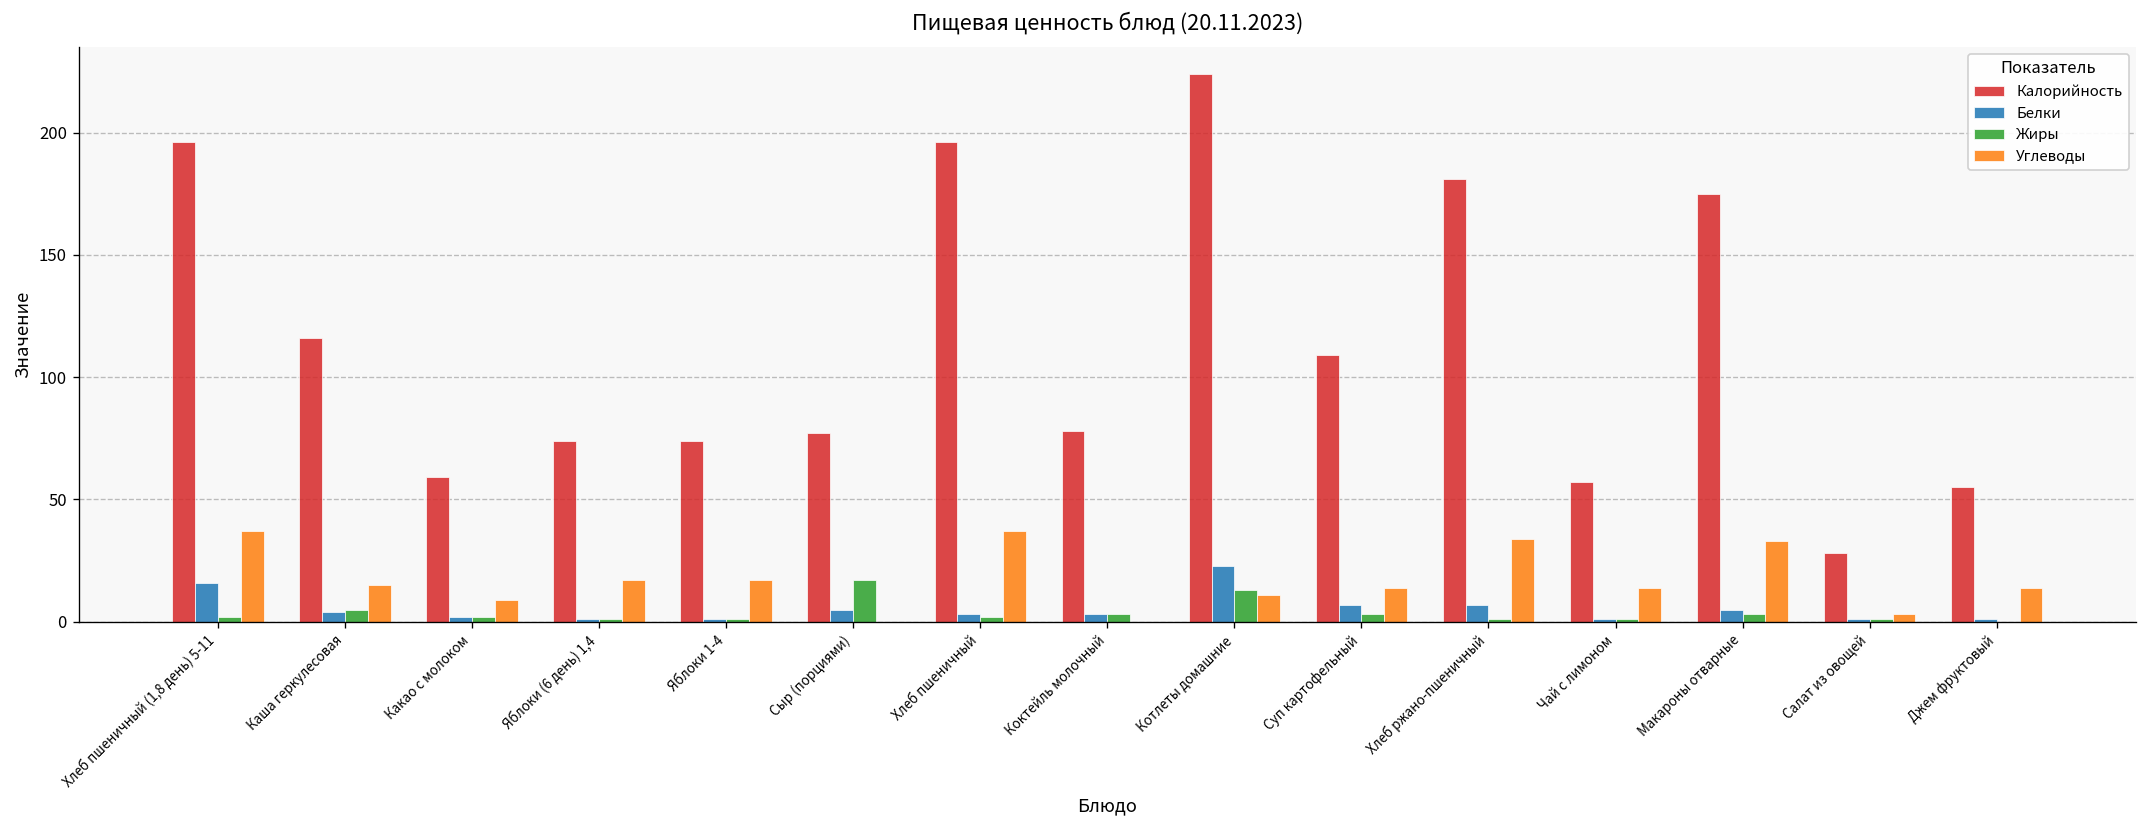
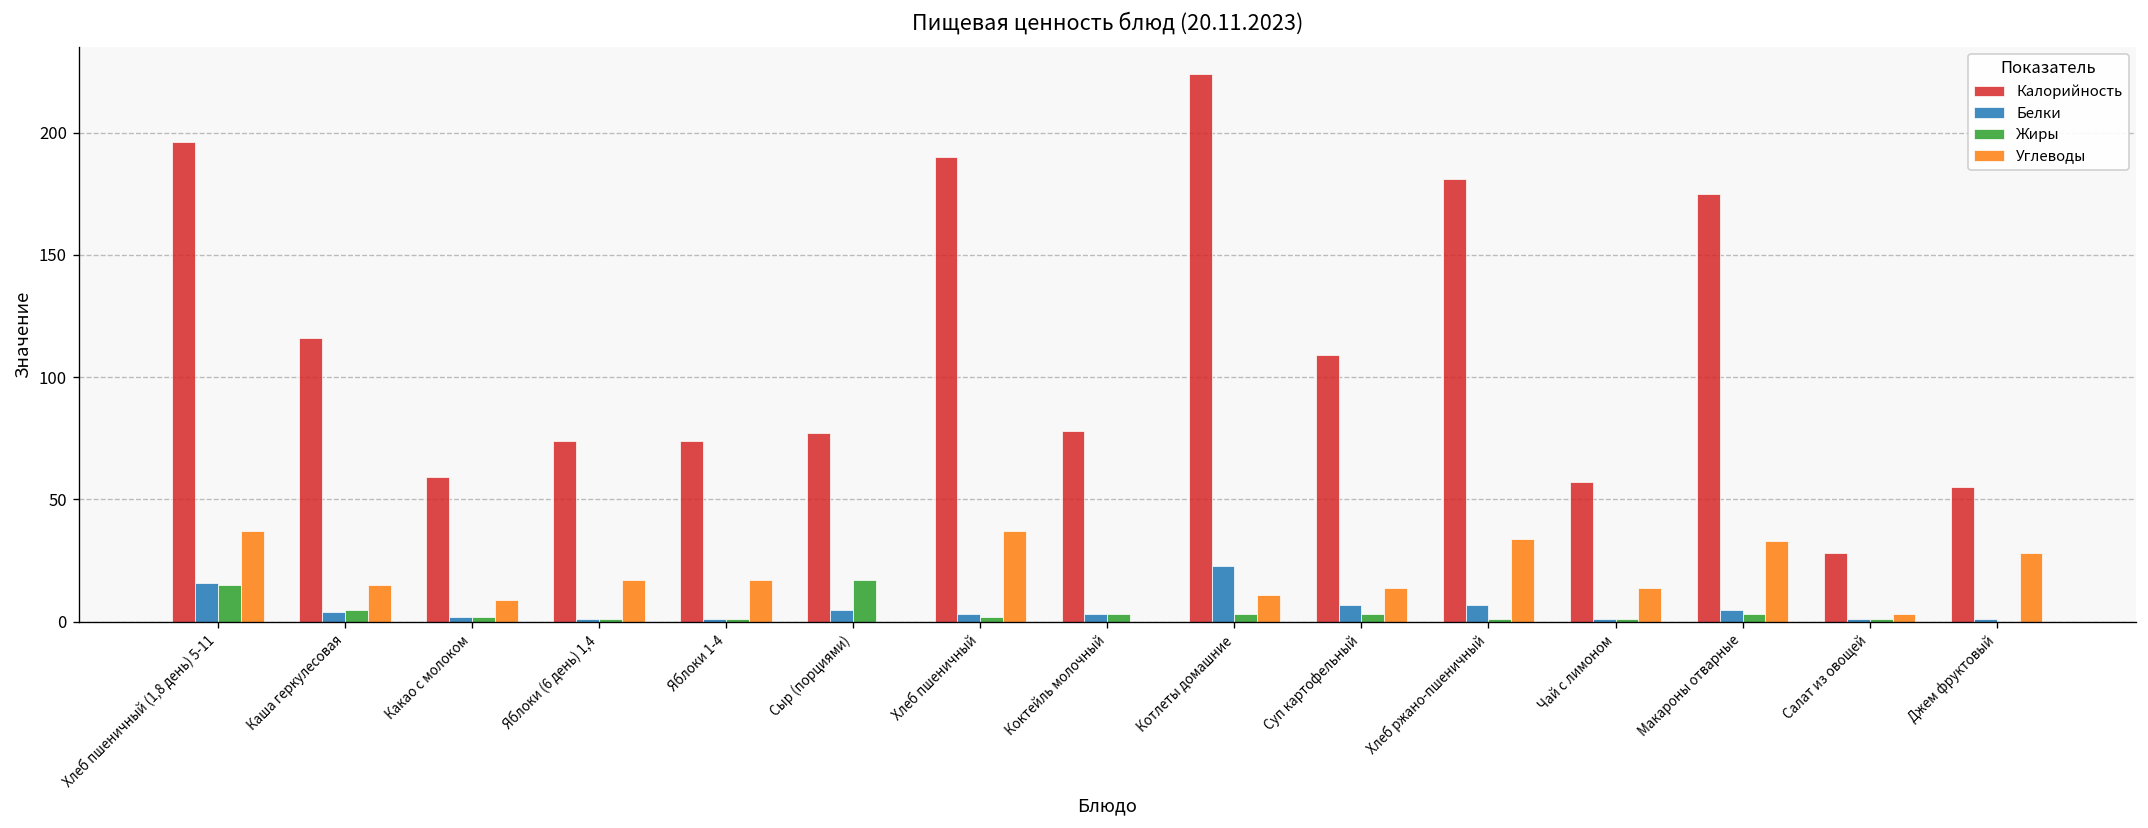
Жиры, Хлеб пшеничный (1,8 день) 5-11: 2 -> 15
Калорийность, Хлеб пшеничный: 196 -> 190
Жиры, Котлеты домашние: 13 -> 3
Углеводы, Джем фруктовый: 14 -> 28
